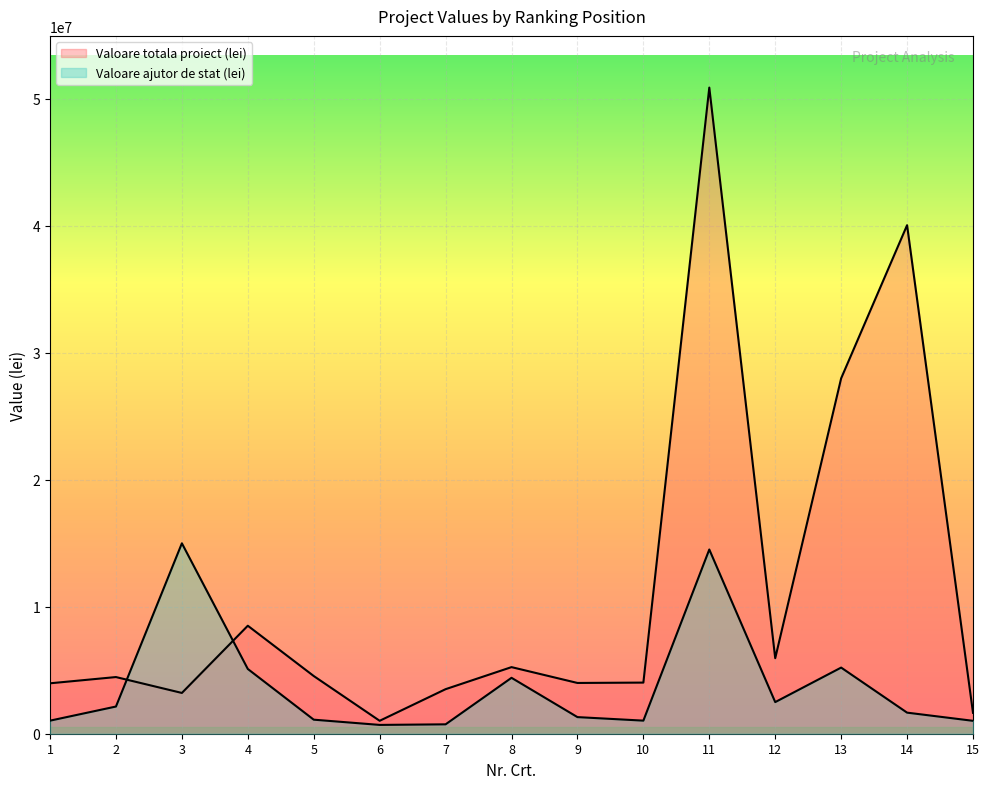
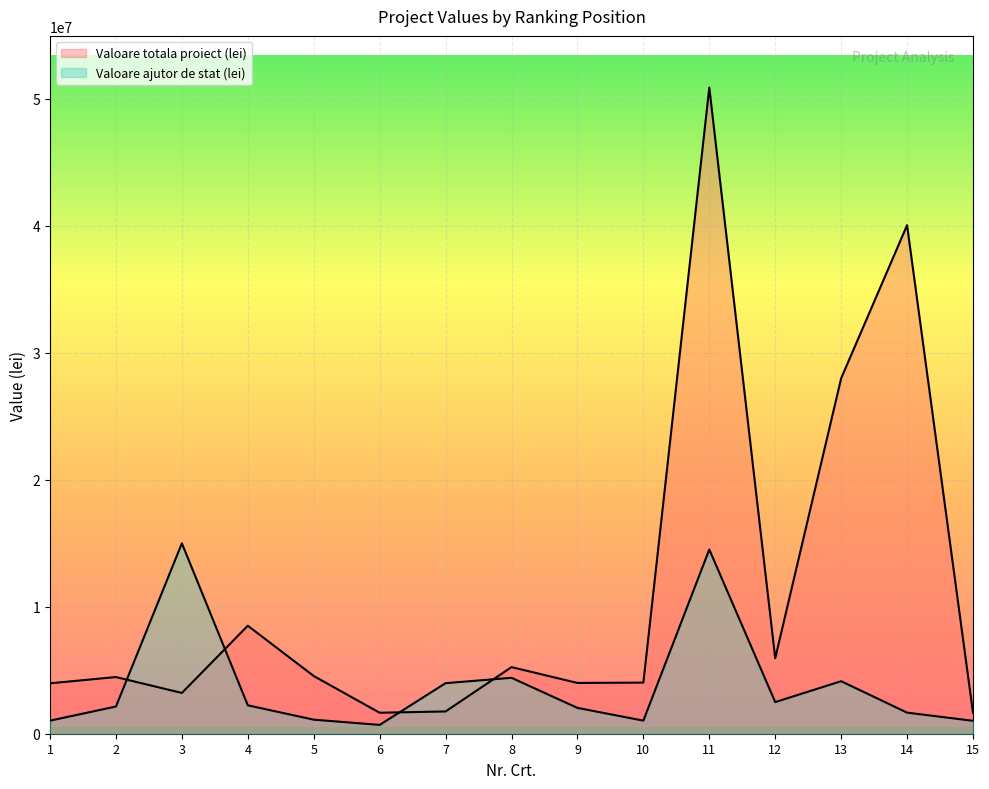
Valoare ajutor de stat (lei), 4: 5100000 -> 2200000
Valoare totala proiect (lei), 6: 1000000 -> 1700000
Valoare totala proiect (lei), 7: 3500000 -> 1800000
Valoare ajutor de stat (lei), 7: 700000 -> 4000000
Valoare ajutor de stat (lei), 9: 1300000 -> 2000000
Valoare ajutor de stat (lei), 13: 5200000 -> 4100000
